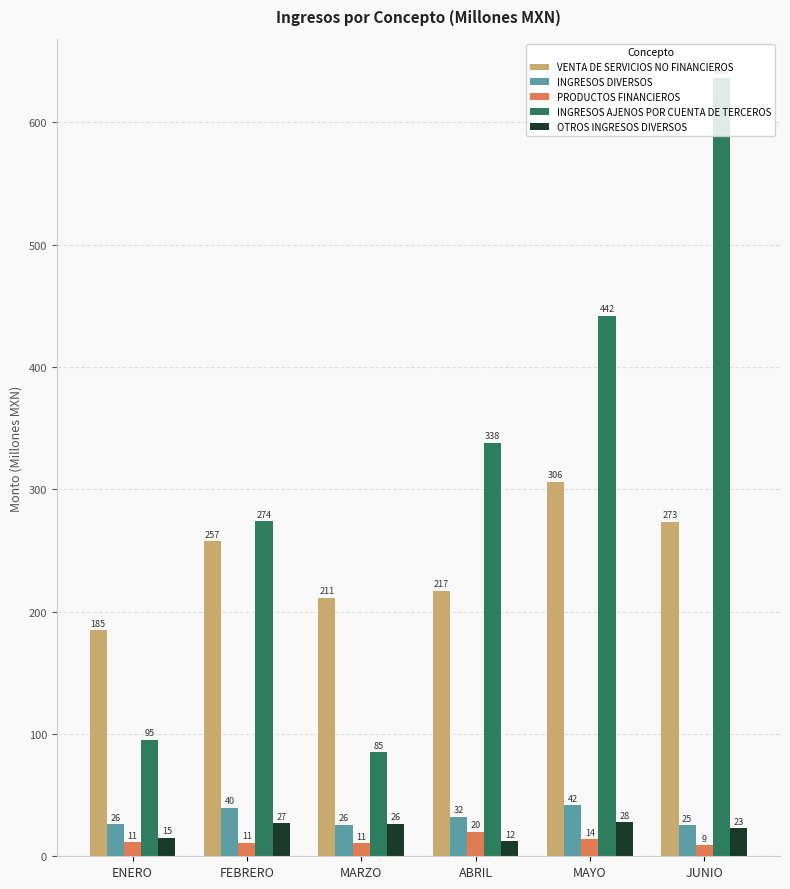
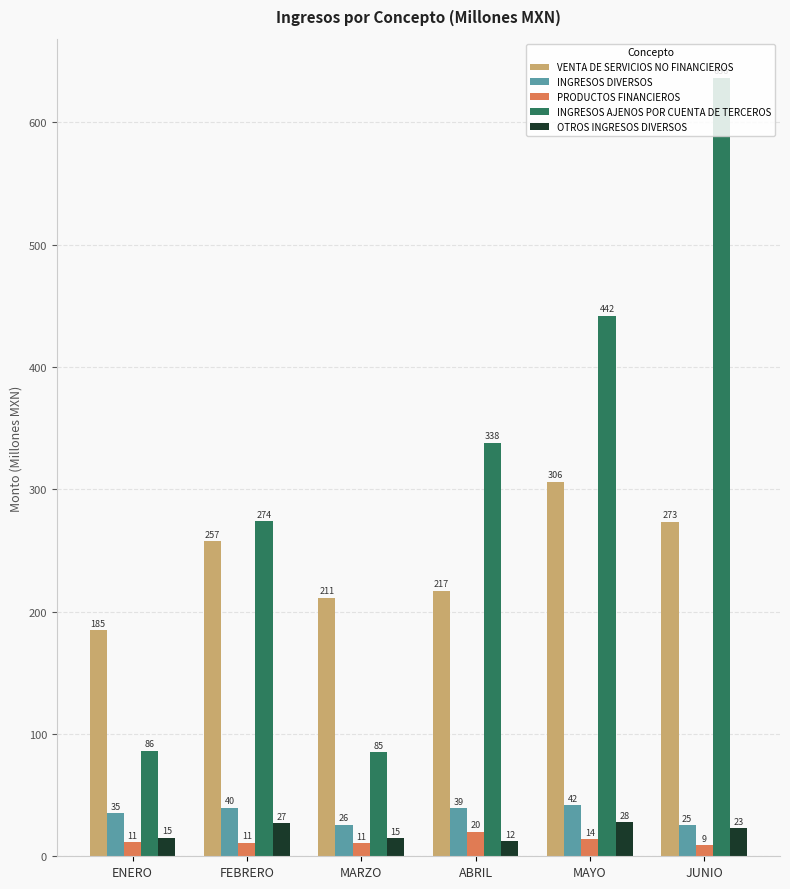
INGRESOS DIVERSOS, ENERO: 26 -> 35
INGRESOS AJENOS POR CUENTA DE TERCEROS, ENERO: 95 -> 86
OTROS INGRESOS DIVERSOS, MARZO: 26 -> 15
INGRESOS DIVERSOS, ABRIL: 32 -> 39
